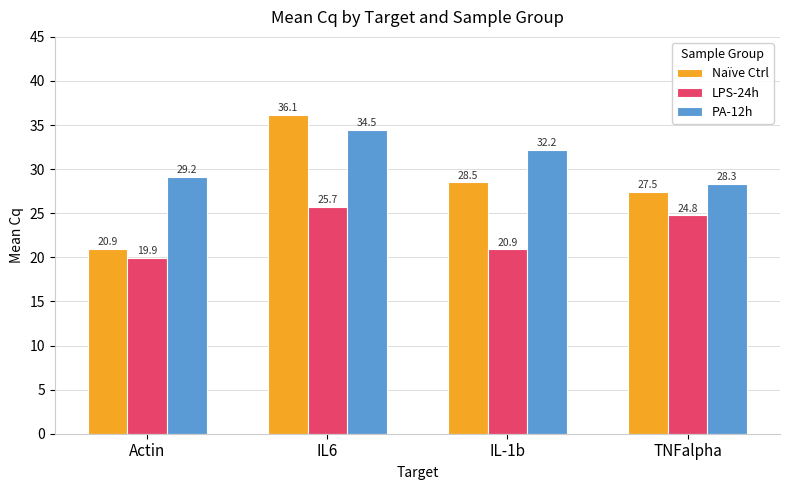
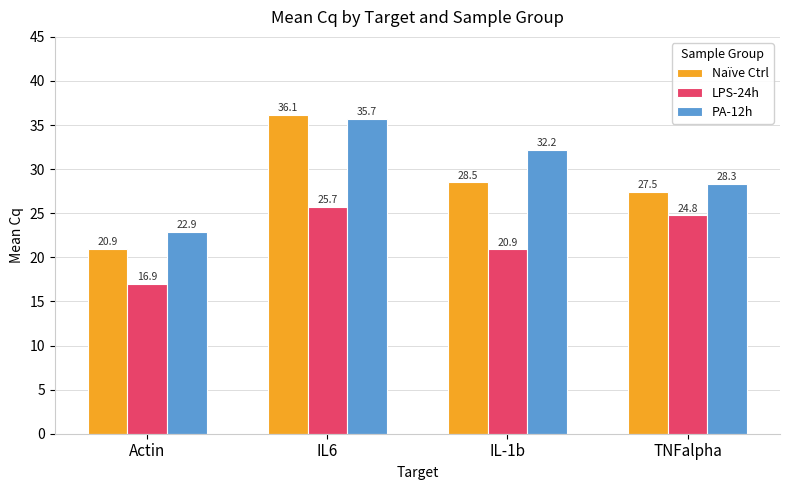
LPS-24h, Actin: 19.9 -> 16.9
PA-12h, Actin: 29.2 -> 22.9
PA-12h, IL6: 34.5 -> 35.7
